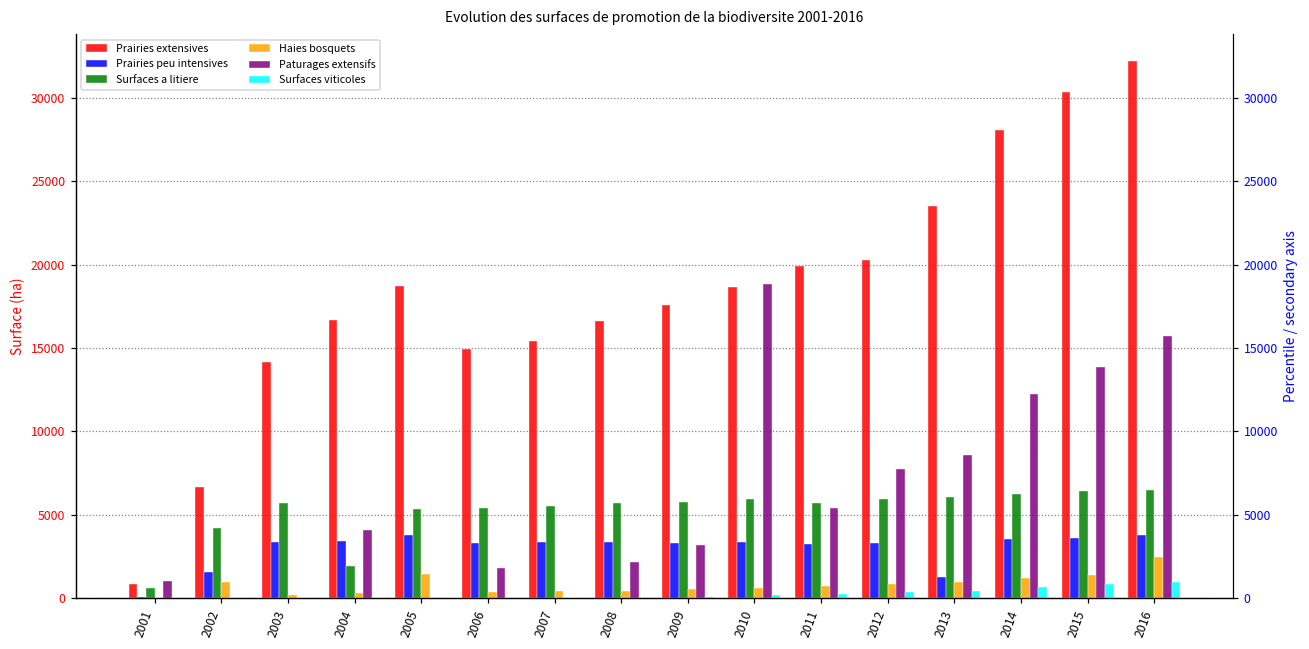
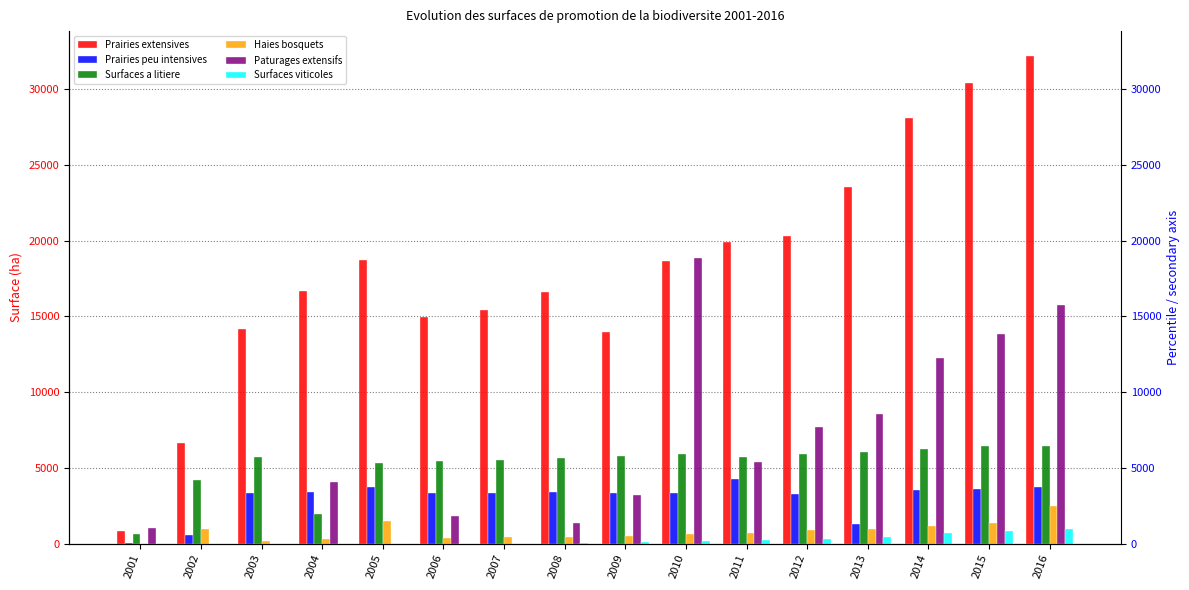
Prairies peu intensives, 2002: 1600 -> 600
Paturages extensifs, 2008: 2200 -> 1400
Prairies extensives, 2009: 17600 -> 14000
Prairies peu intensives, 2011: 3300 -> 4300
